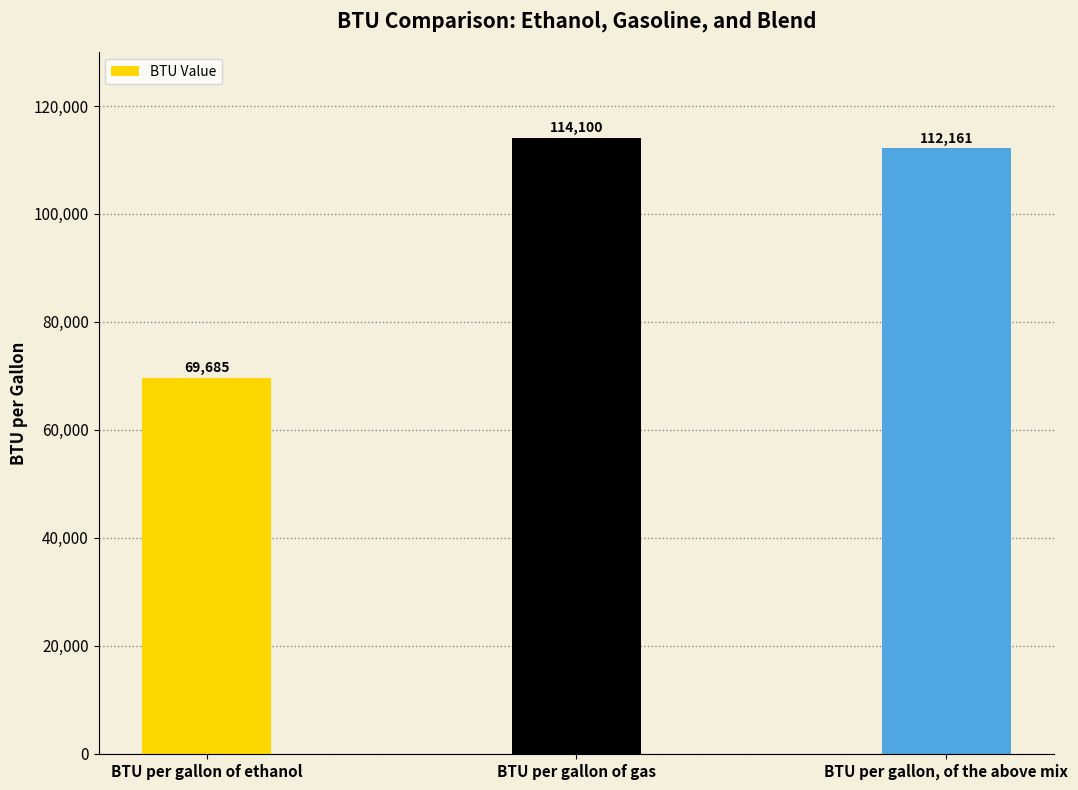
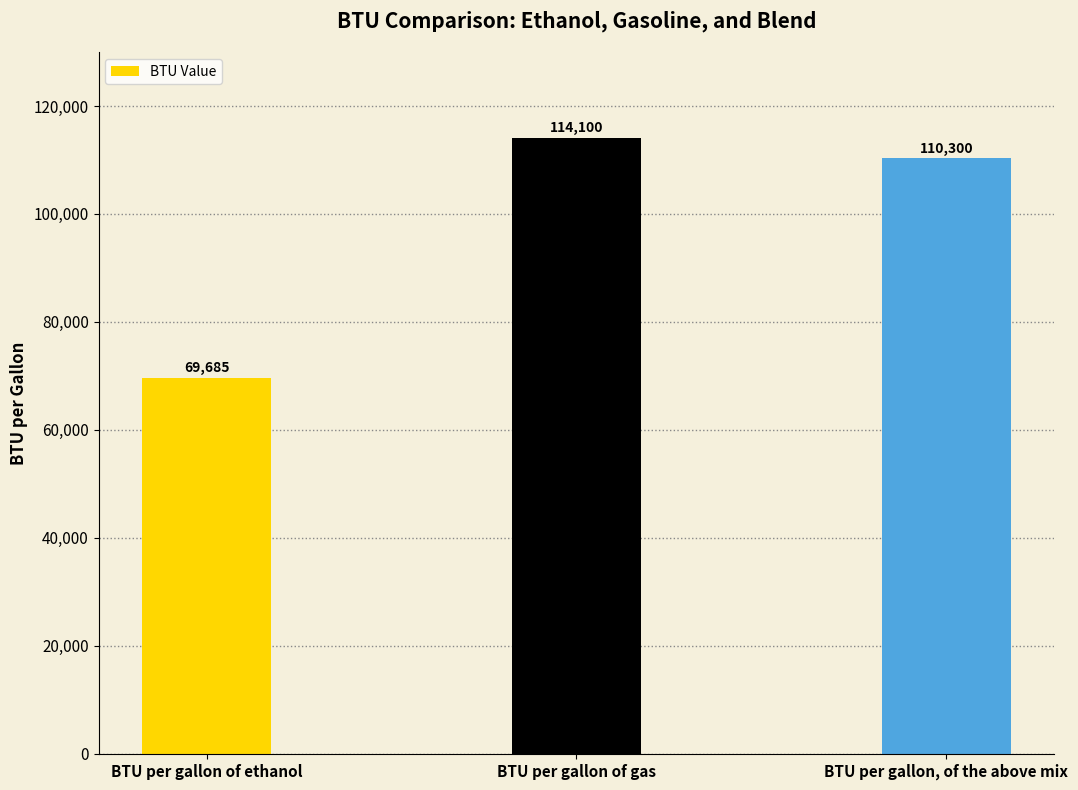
BTU per gallon, of the above mix: 112,161 -> 110,300
